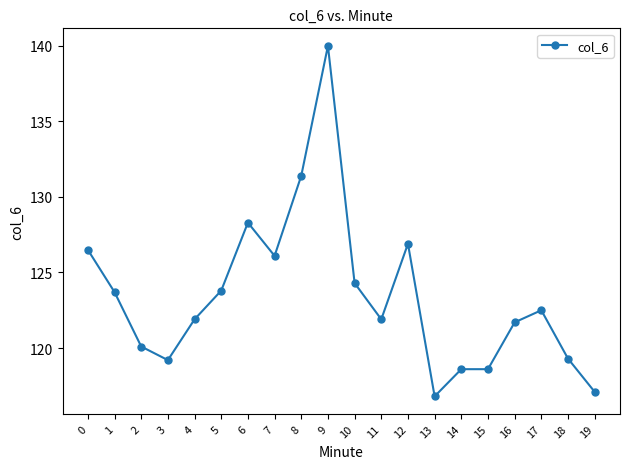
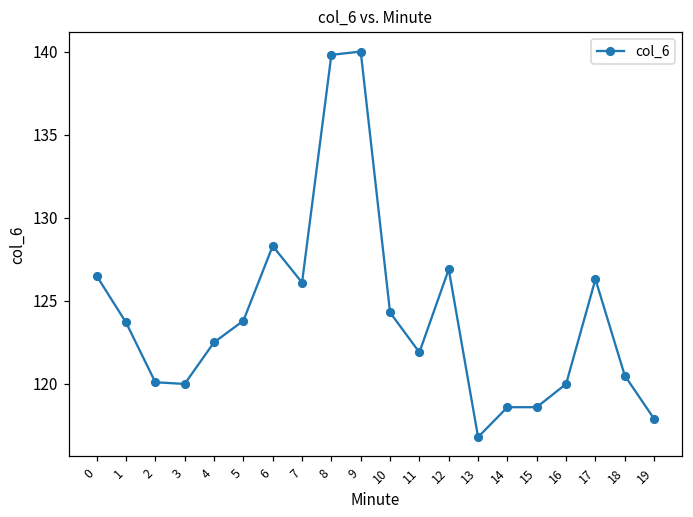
3: 119.2 -> 120.0
4: 121.9 -> 122.5
8: 131.4 -> 139.8
16: 121.7 -> 120.0
17: 122.5 -> 126.3
18: 119.3 -> 120.5
19: 117.1 -> 117.9
